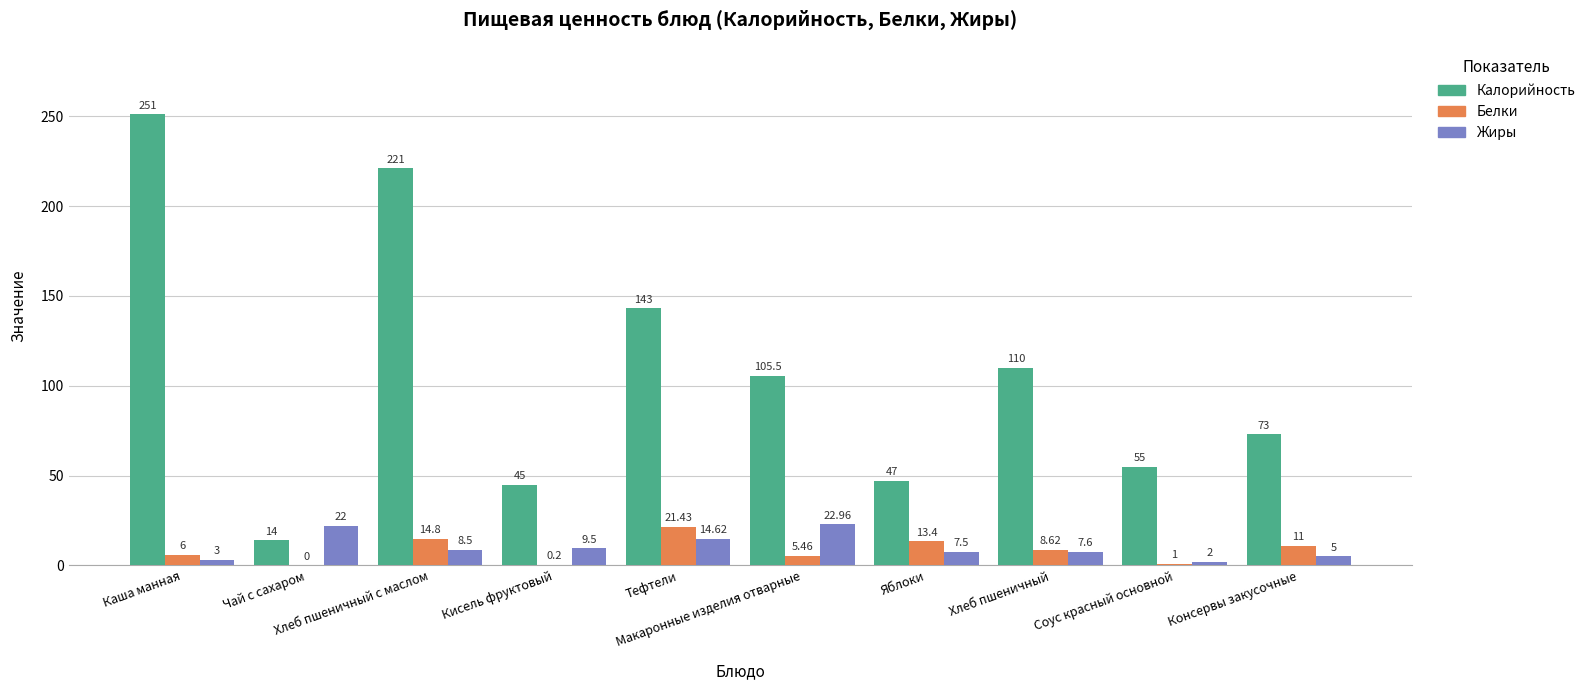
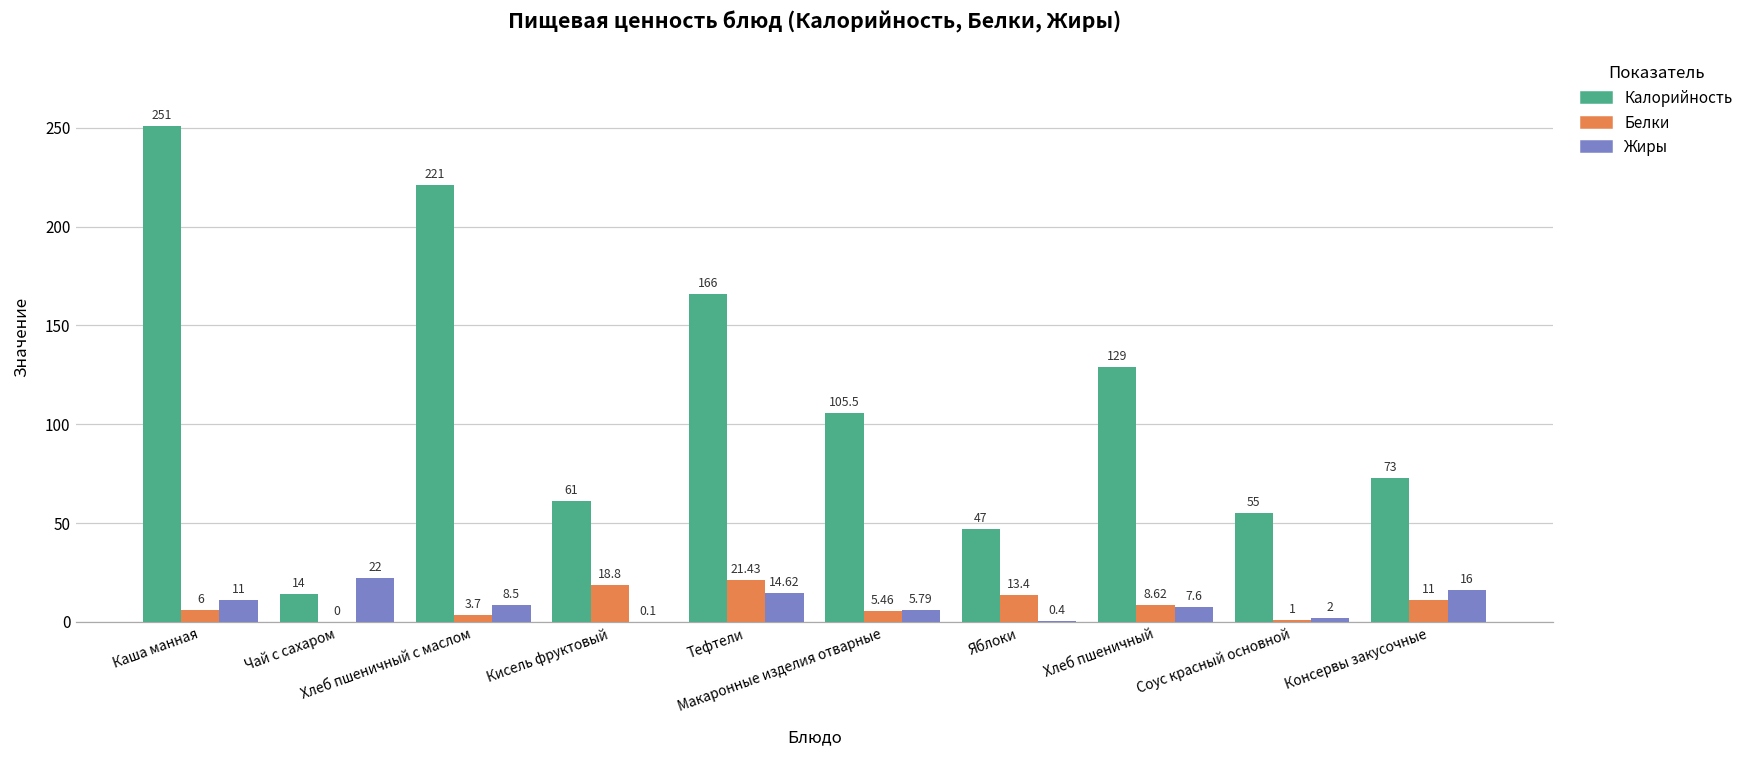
Жиры, Каша манная: 3 -> 11
Белки, Хлеб пшеничный с маслом: 14.8 -> 3.7
Калорийность, Кисель фруктовый: 45 -> 61
Белки, Кисель фруктовый: 0.2 -> 18.8
Жиры, Кисель фруктовый: 9.5 -> 0.1
Калорийность, Тефтели: 143 -> 166
Жиры, Макаронные изделия отварные: 22.96 -> 5.79
Жиры, Яблоки: 7.5 -> 0.4
Калорийность, Хлеб пшеничный: 110 -> 129
Жиры, Консервы закусочные: 5 -> 16
